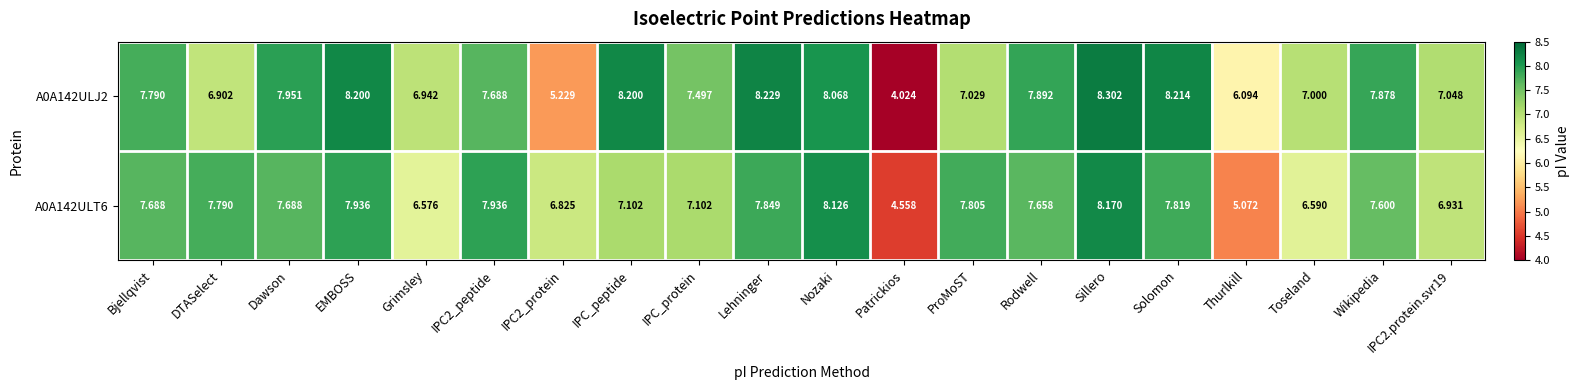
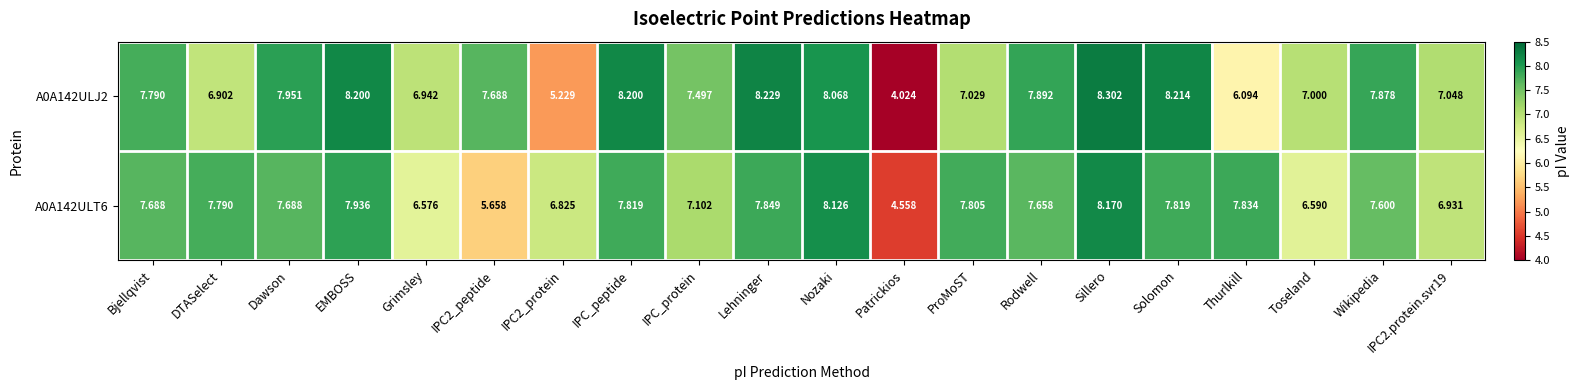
A0A142ULT6, IPC2_peptide: 7.936 -> 5.658
A0A142ULT6, IPC_peptide: 7.102 -> 7.819
A0A142ULT6, Thurlkill: 5.072 -> 7.834
